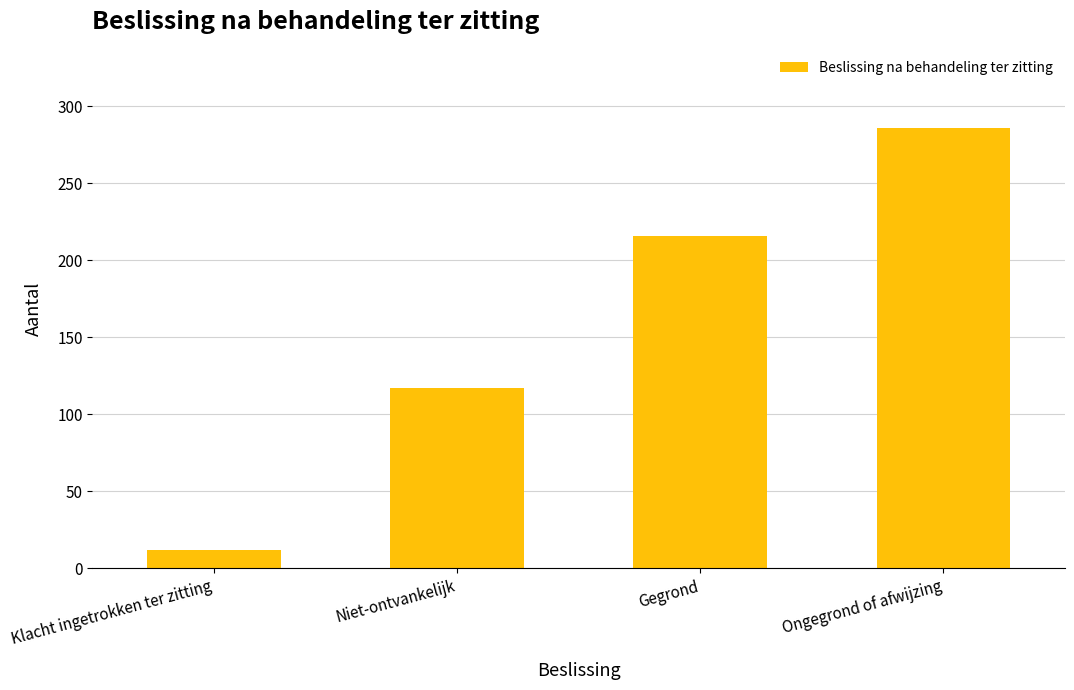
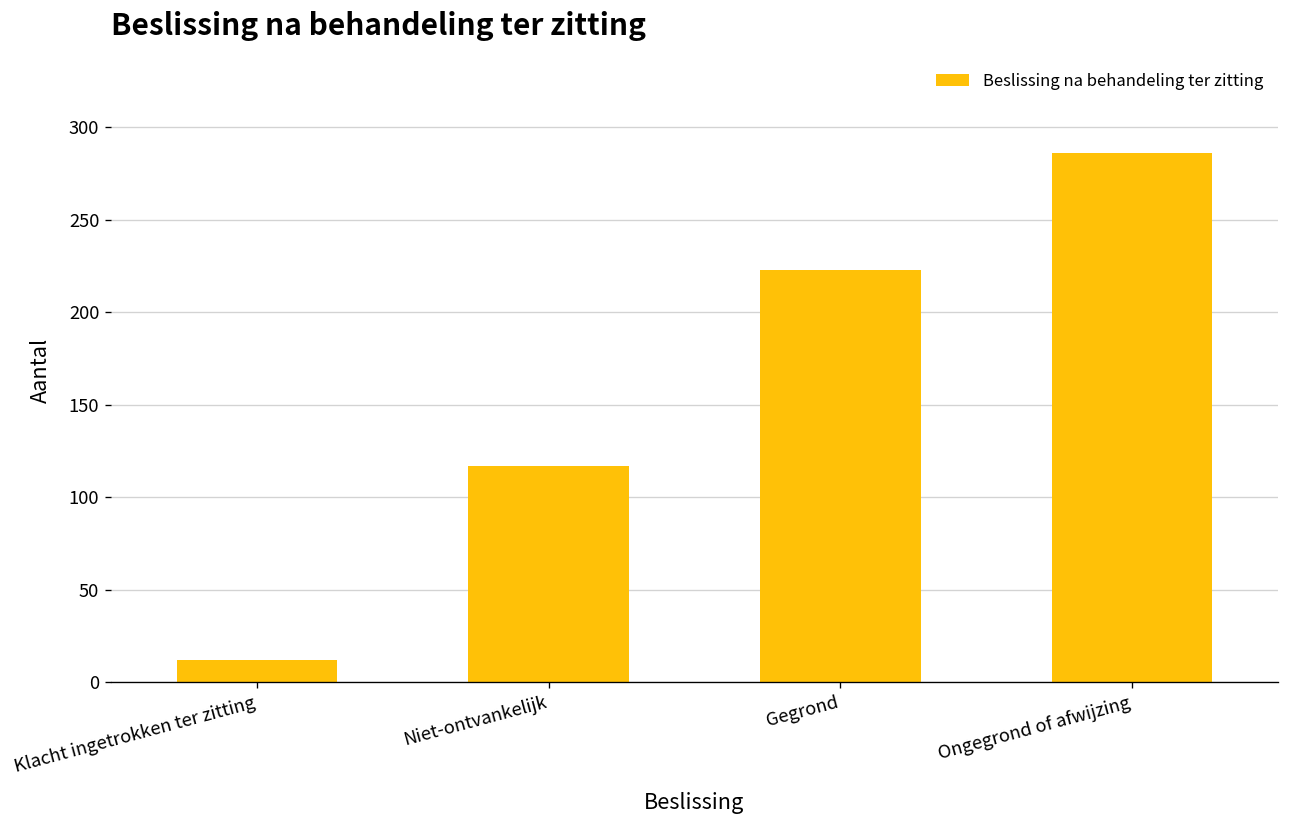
Gegrond: 216 -> 223
